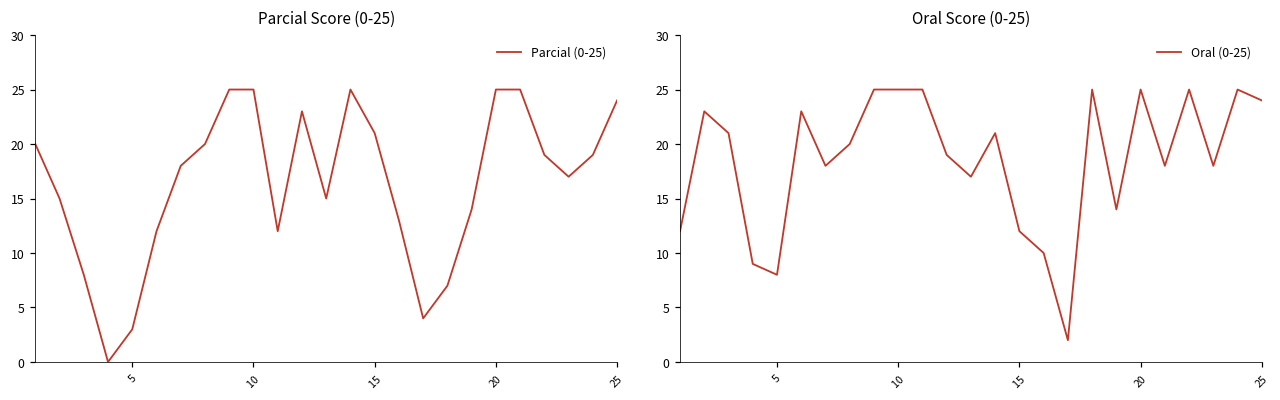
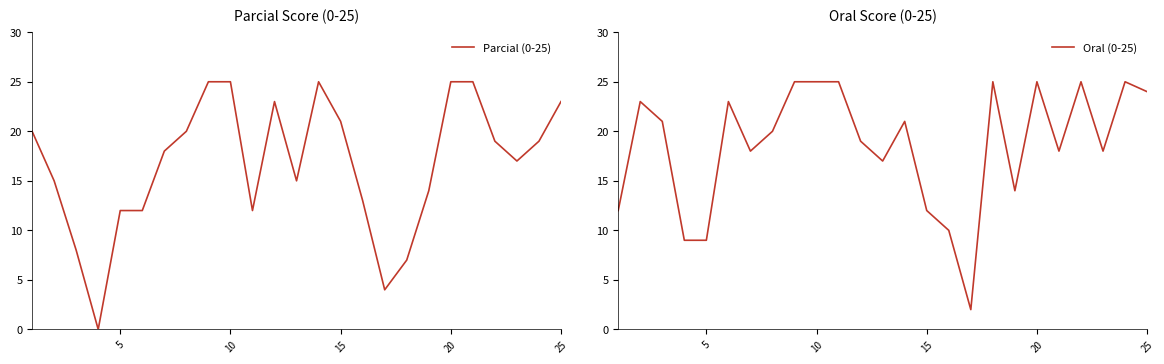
Parcial Score (0-25), 5: 3 -> 12
Parcial Score (0-25), 25: 24 -> 23
Oral Score (0-25), 5: 8 -> 9
